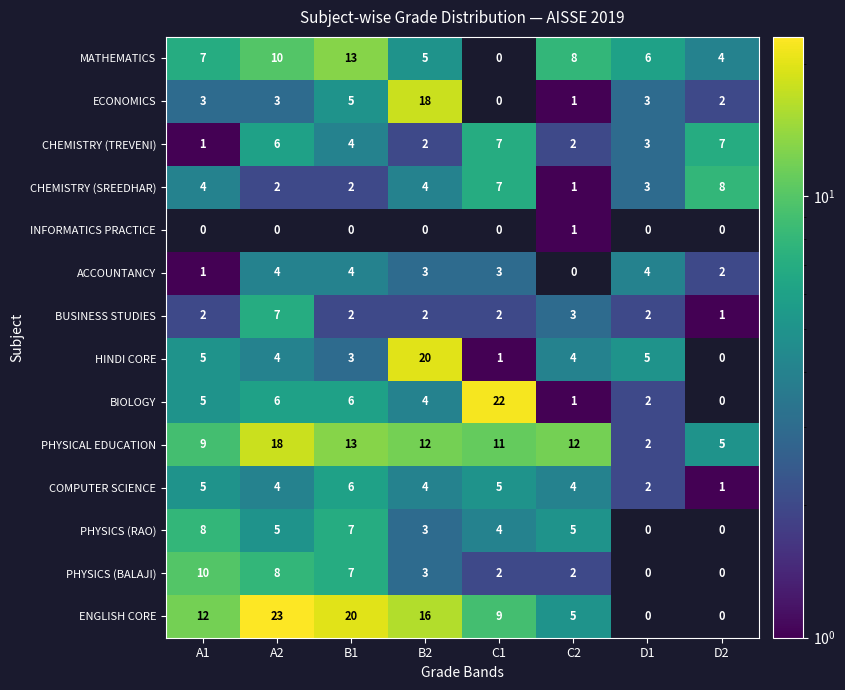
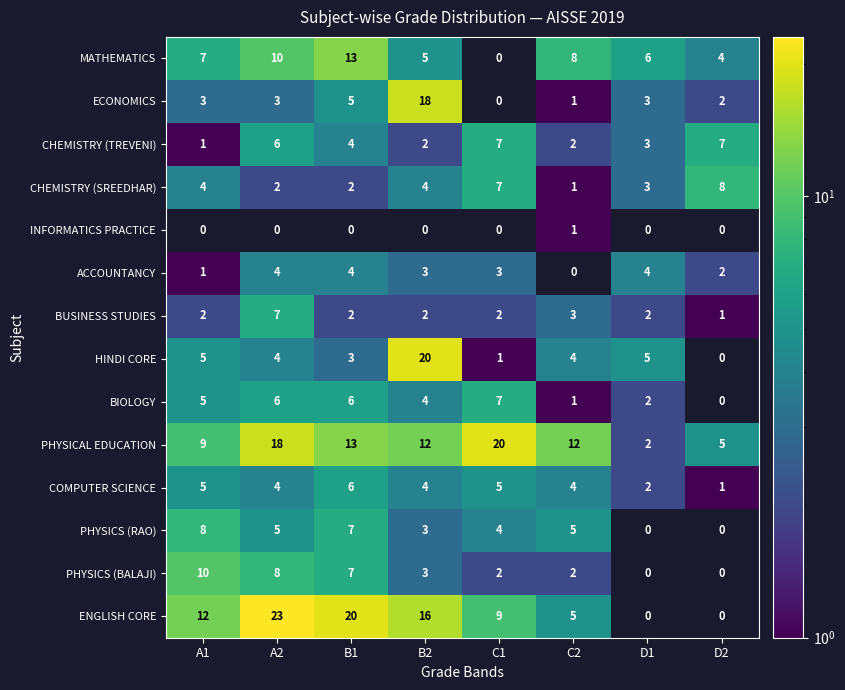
BIOLOGY, C1: 22 -> 7
PHYSICAL EDUCATION, C1: 11 -> 20
